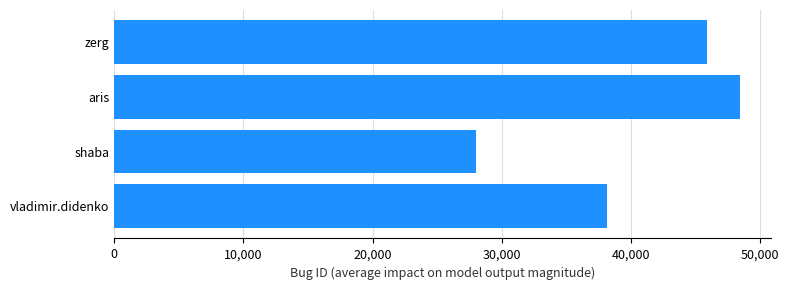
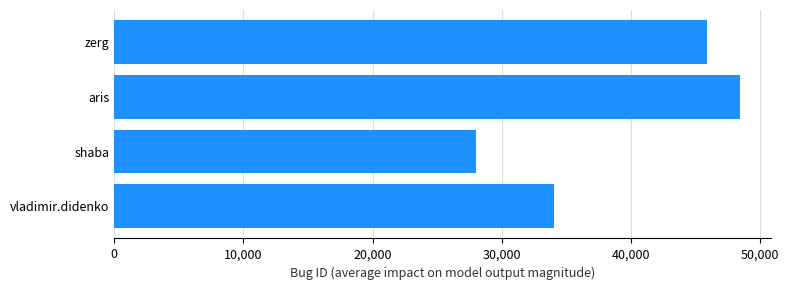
vladimir.didenko: 38,100 -> 34,000
